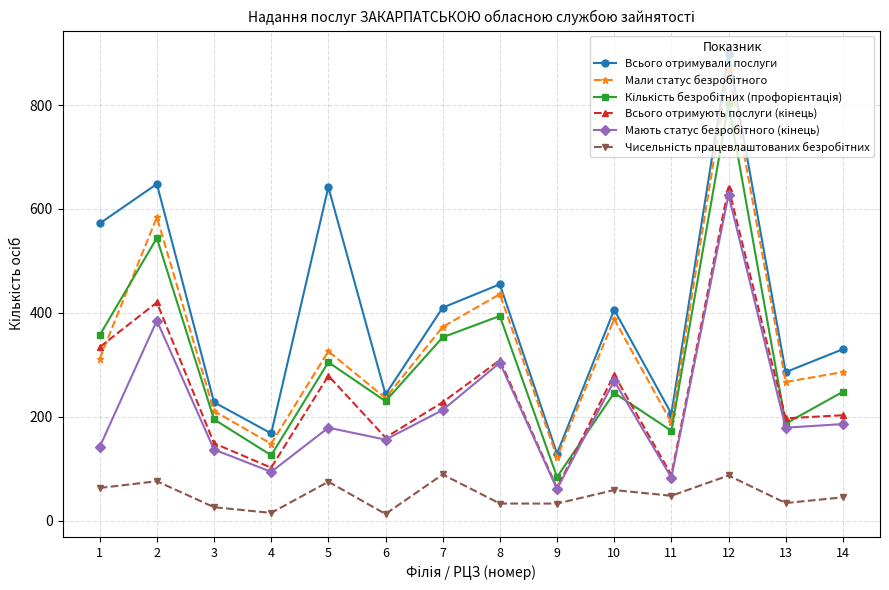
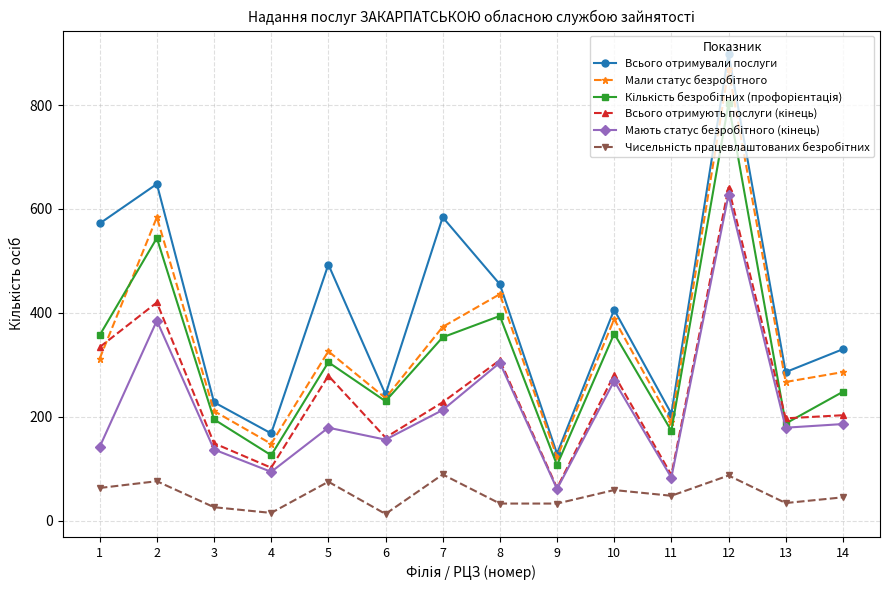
Всього отримували послуги, 5: 640 -> 490
Всього отримували послуги, 7: 410 -> 580
Кількість безробітних (профорієнтація), 9: 80 -> 110
Кількість безробітних (профорієнтація), 10: 250 -> 360
